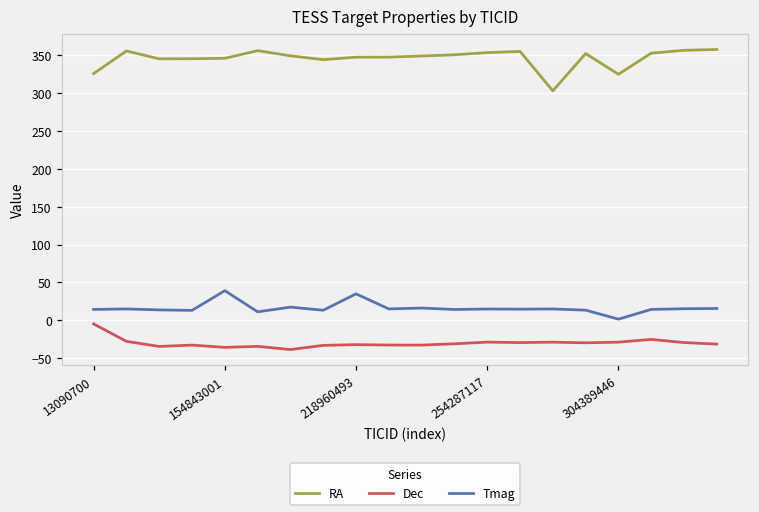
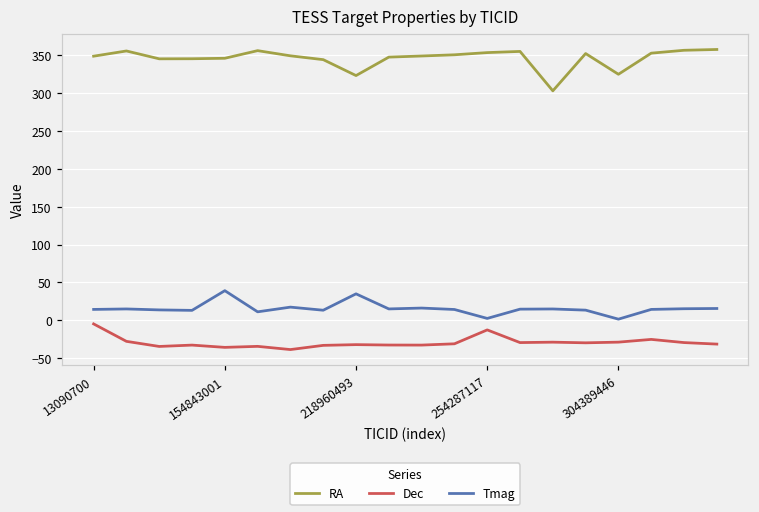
RA, 13090700: 330 -> 350
RA, 218960493: 350 -> 320
Dec, 254287117: -30 -> -10
Tmag, 254287117: 10 -> 0
